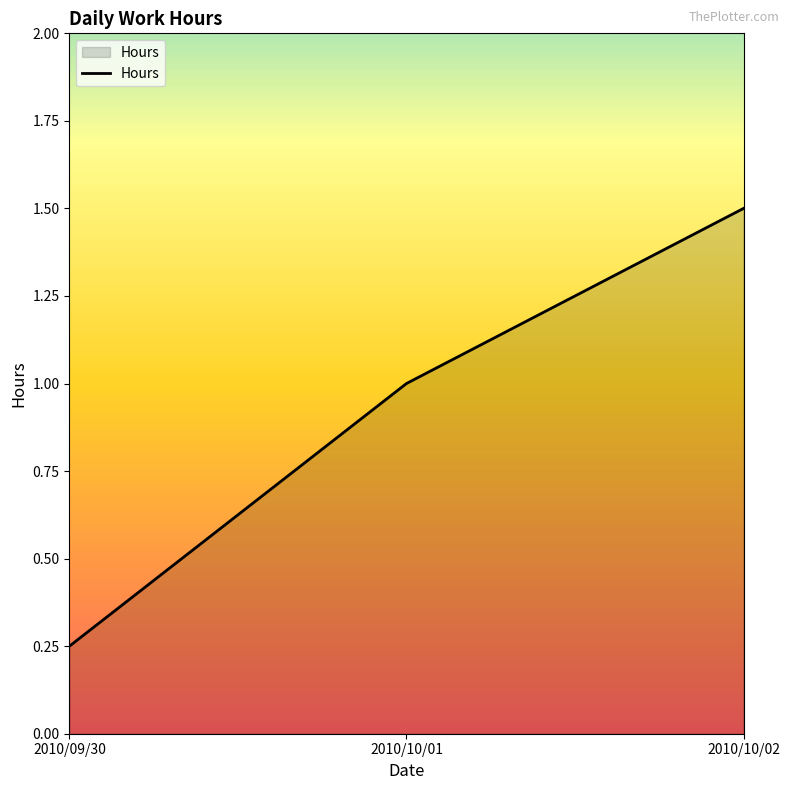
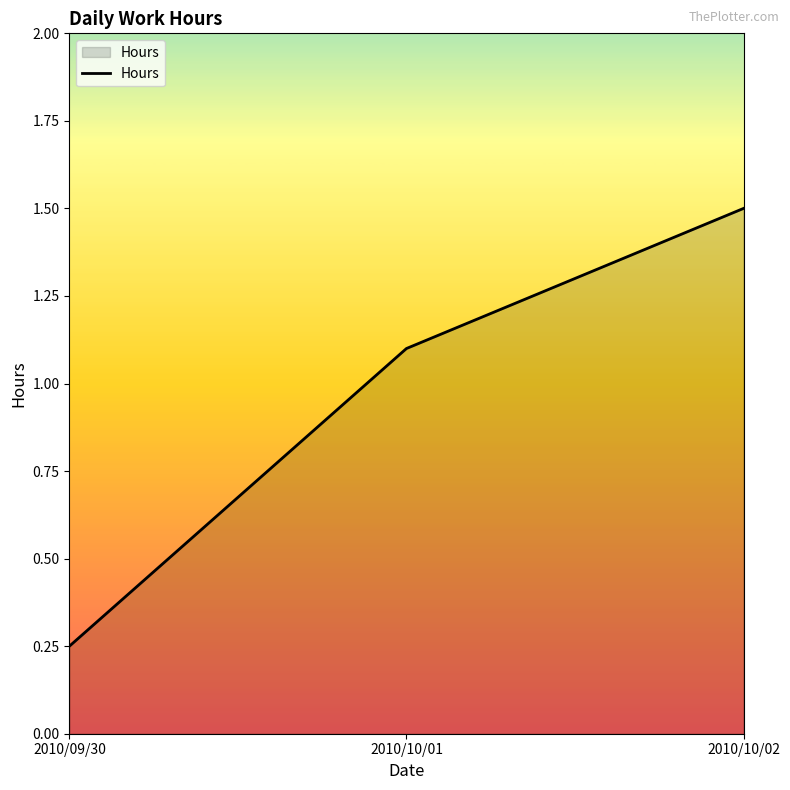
2010/10/01: 1.0 -> 1.1
